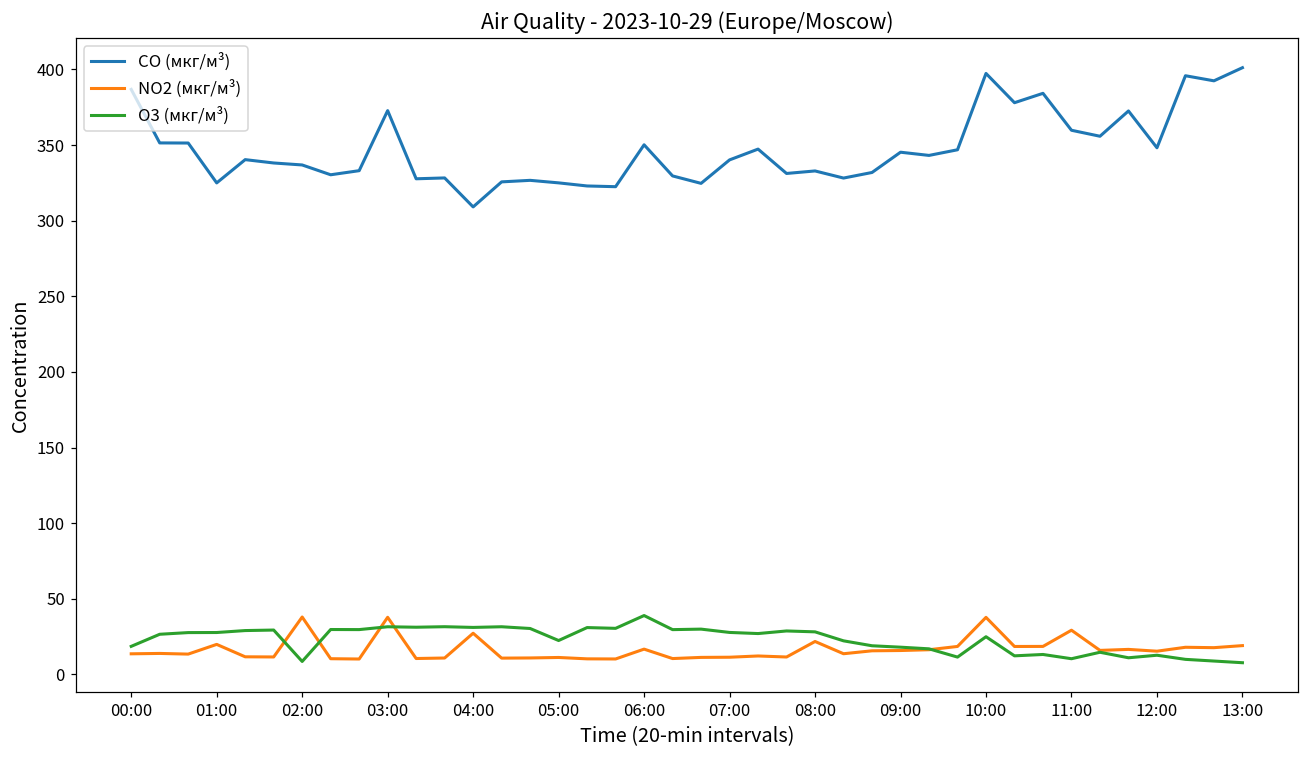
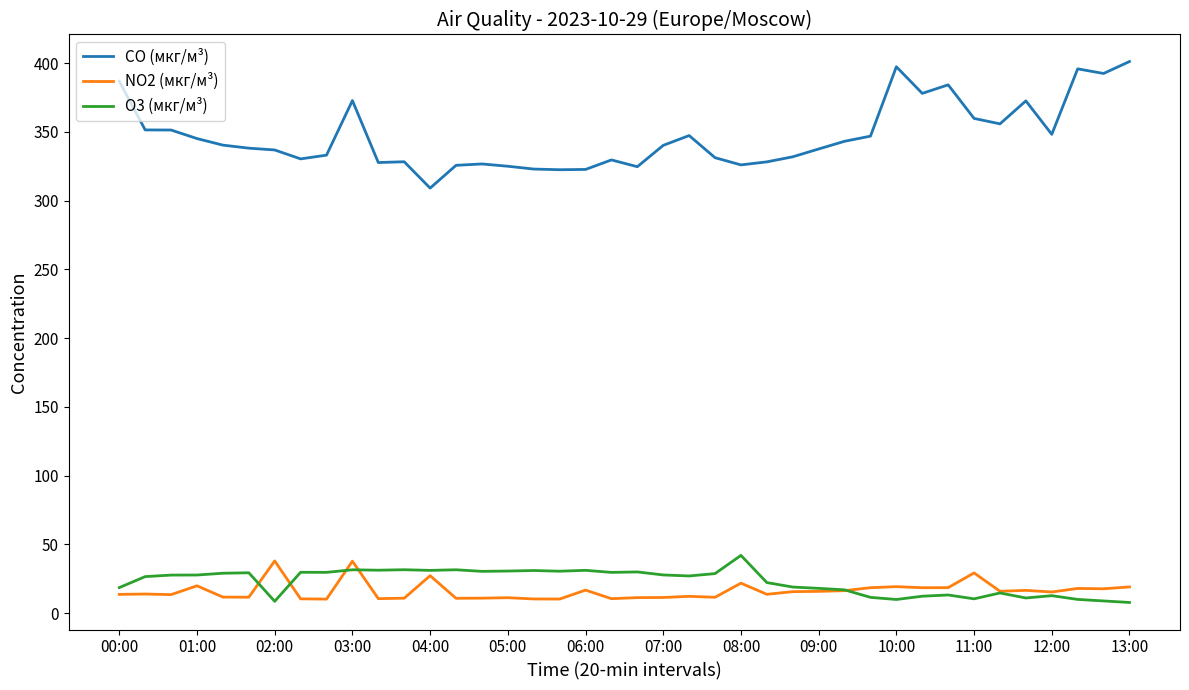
CO (мкг/м³), 01:00: 325 -> 345
O3 (мкг/м³), 05:00: 22 -> 31
CO (мкг/м³), 06:00: 350 -> 323
O3 (мкг/м³), 06:00: 39 -> 31
CO (мкг/м³), 08:00: 333 -> 326
O3 (мкг/м³), 08:00: 28 -> 42
CO (мкг/м³), 09:00: 345 -> 338
NO2 (мкг/м³), 10:00: 38 -> 19
O3 (мкг/м³), 10:00: 25 -> 10
